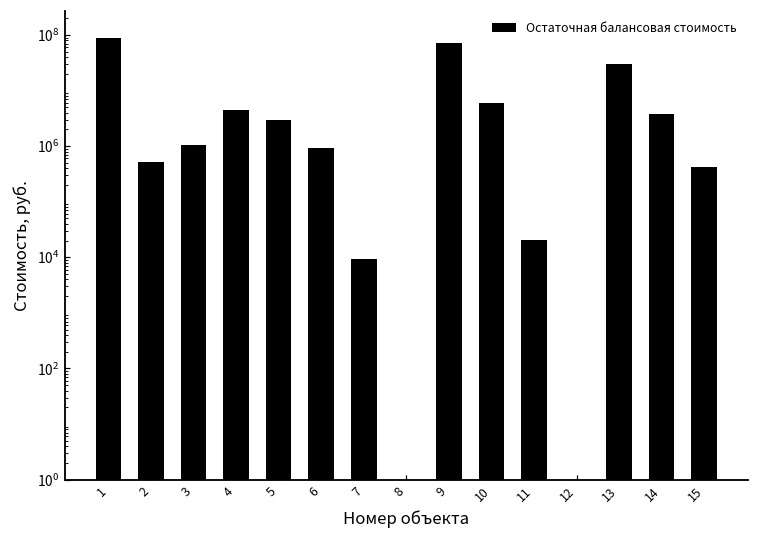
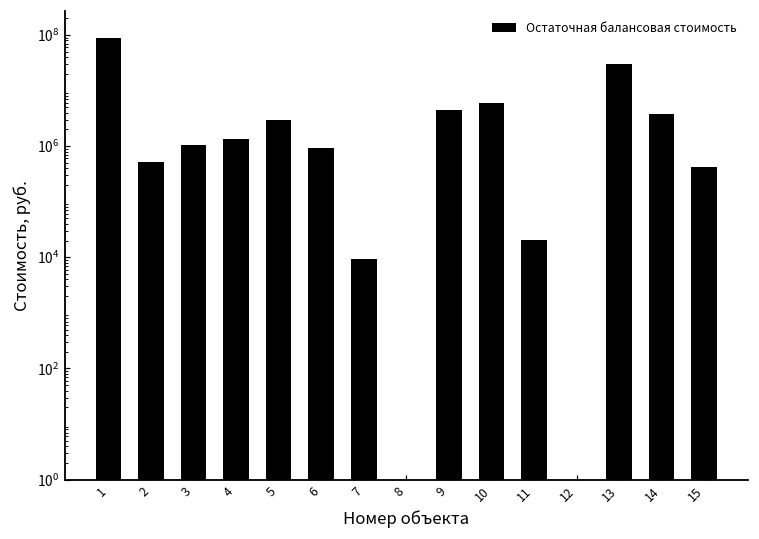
4: 4000000 -> 1300000
9: 70000000 -> 4000000
